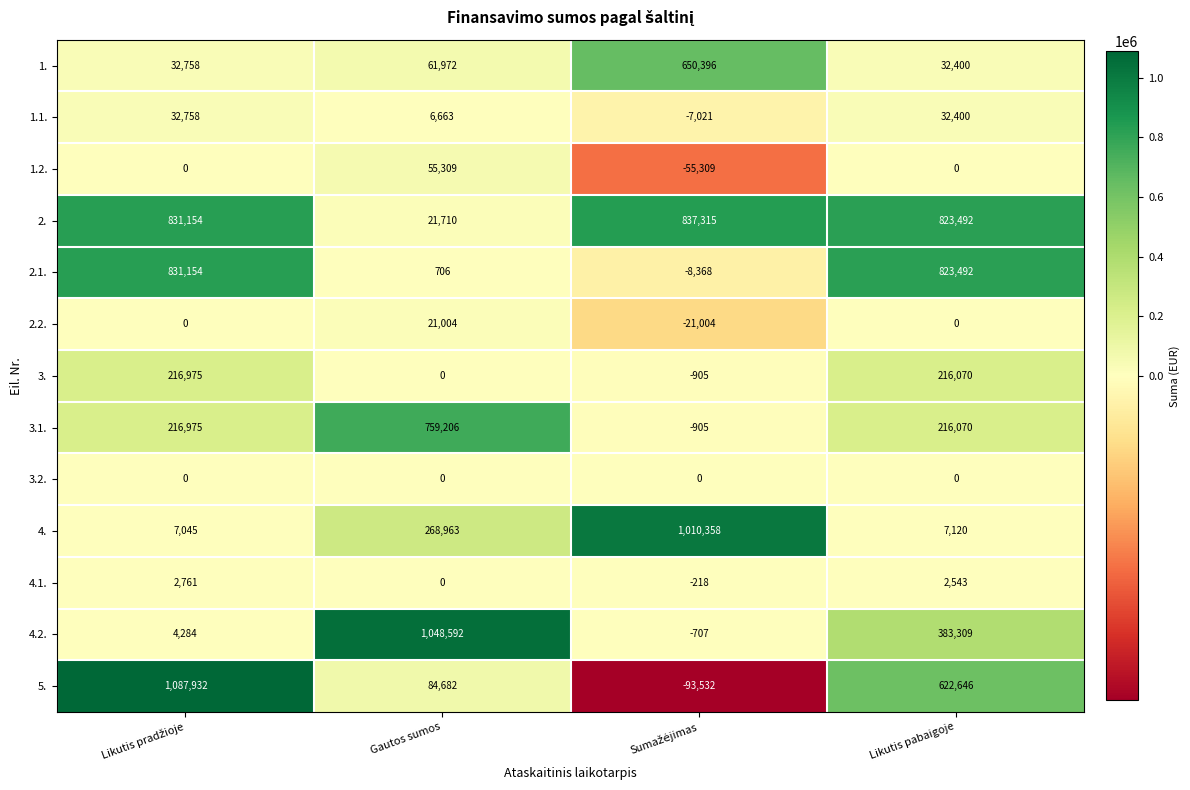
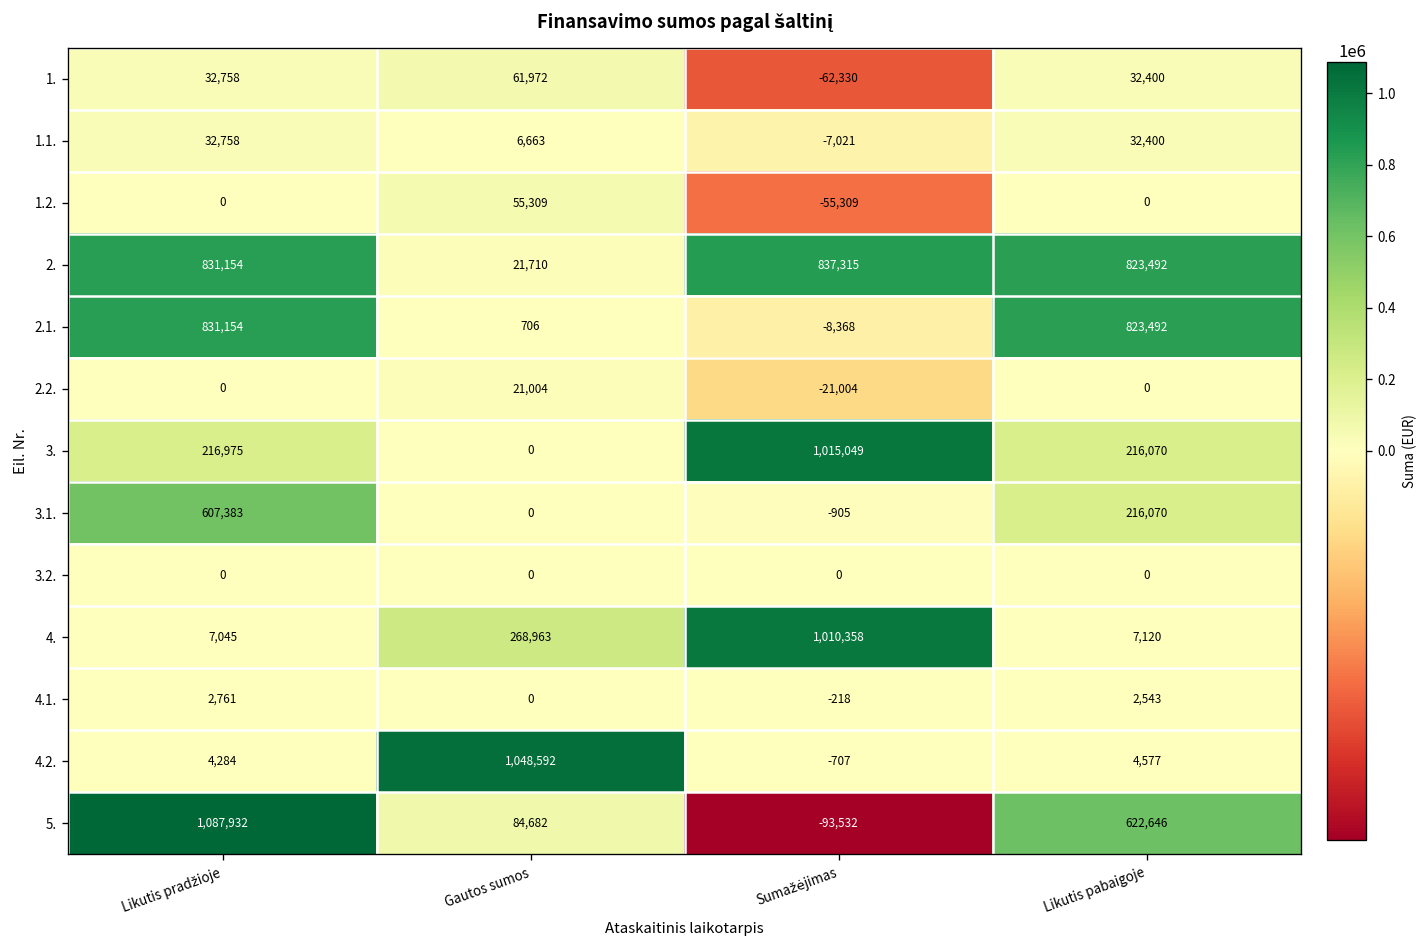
1., Sumažėjimas: 650,396 -> -62,330
3., Sumažėjimas: -905 -> 1,015,049
3.1., Likutis pradžioje: 216,975 -> 607,383
3.1., Gautos sumos: 759,206 -> 0
4.2., Likutis pabaigoje: 383,309 -> 4,577
